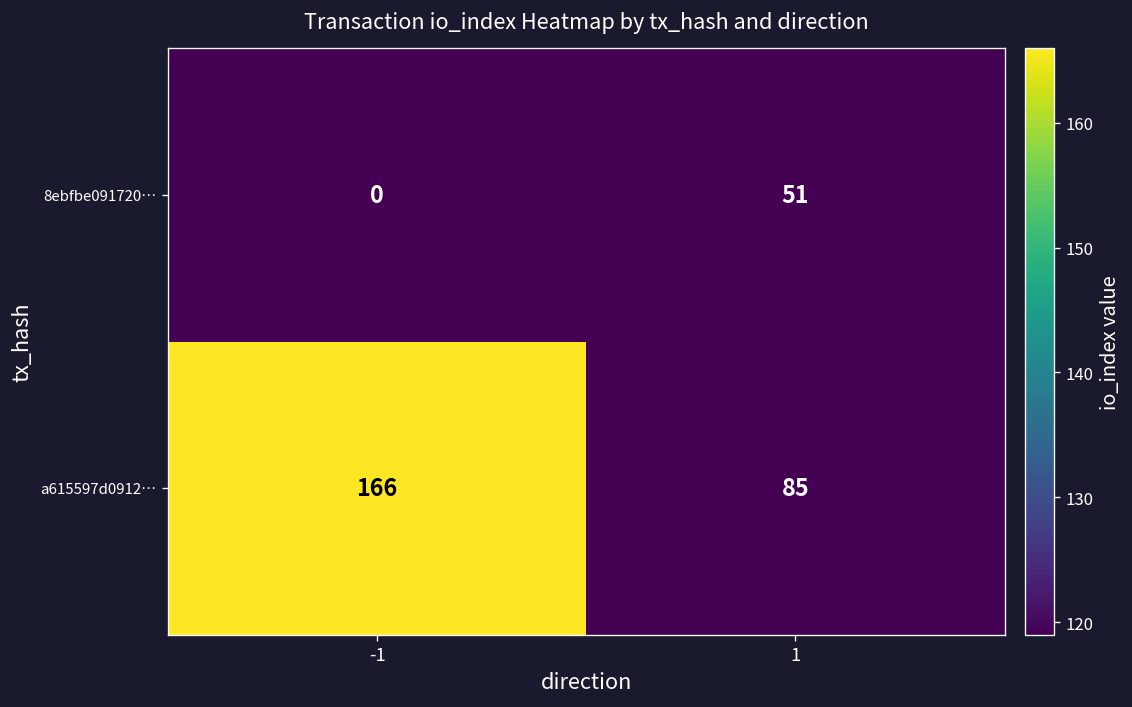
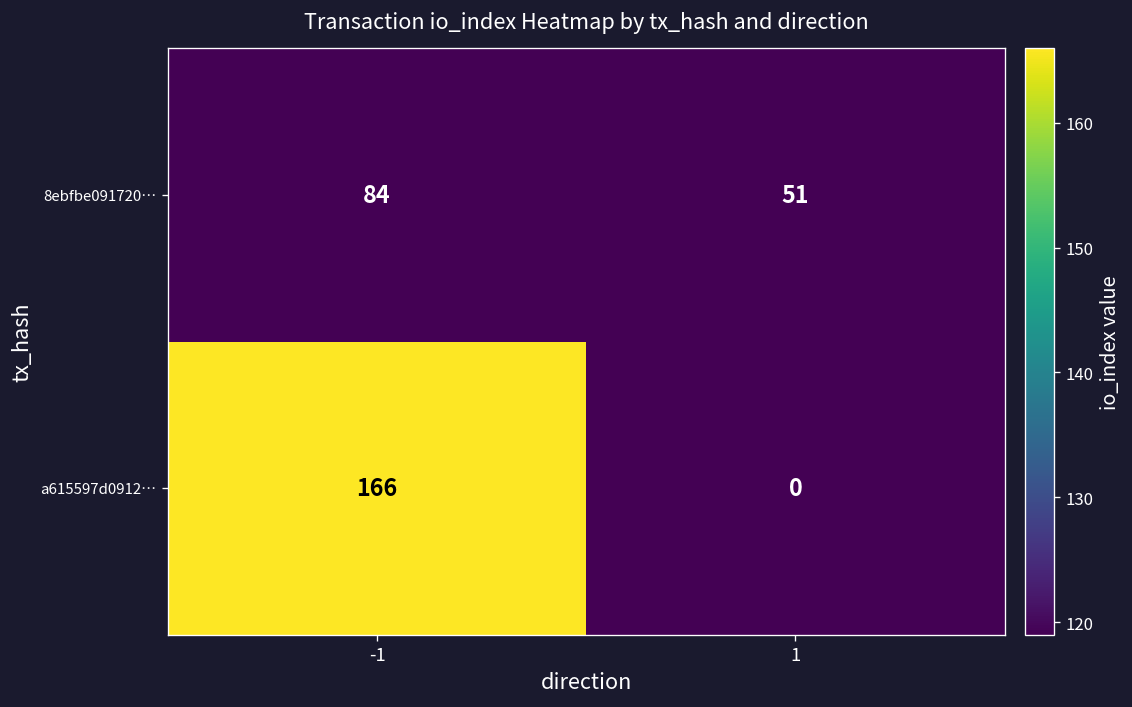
8ebfbe091720…, -1: 0 -> 84
a615597d0912…, 1: 85 -> 0
